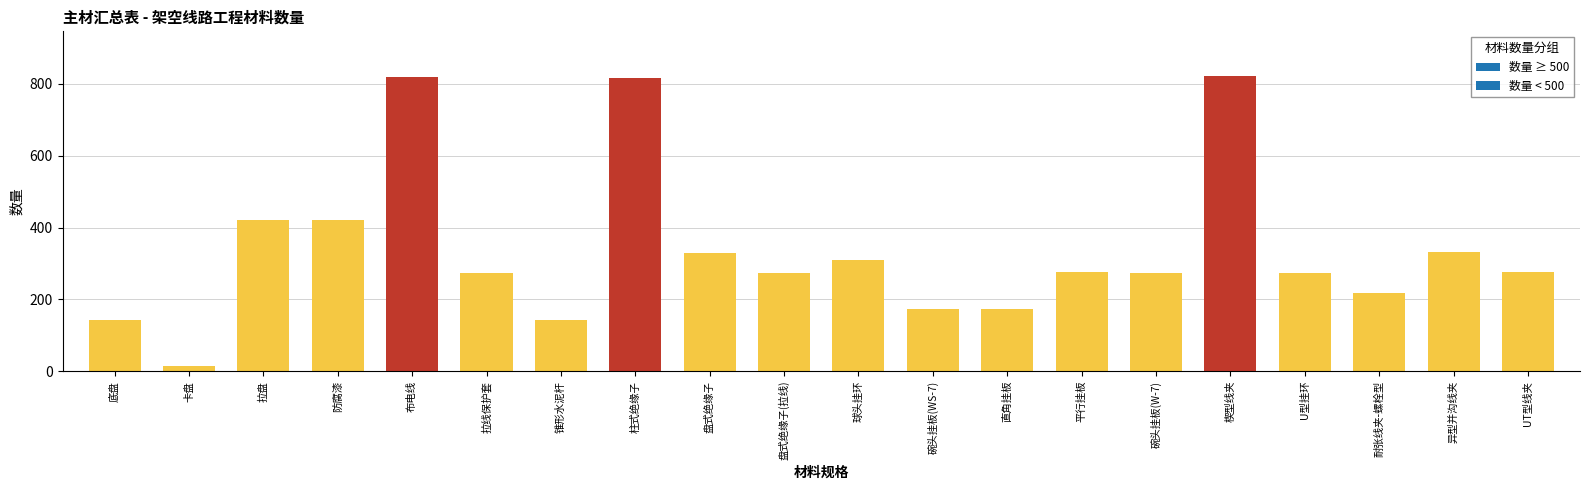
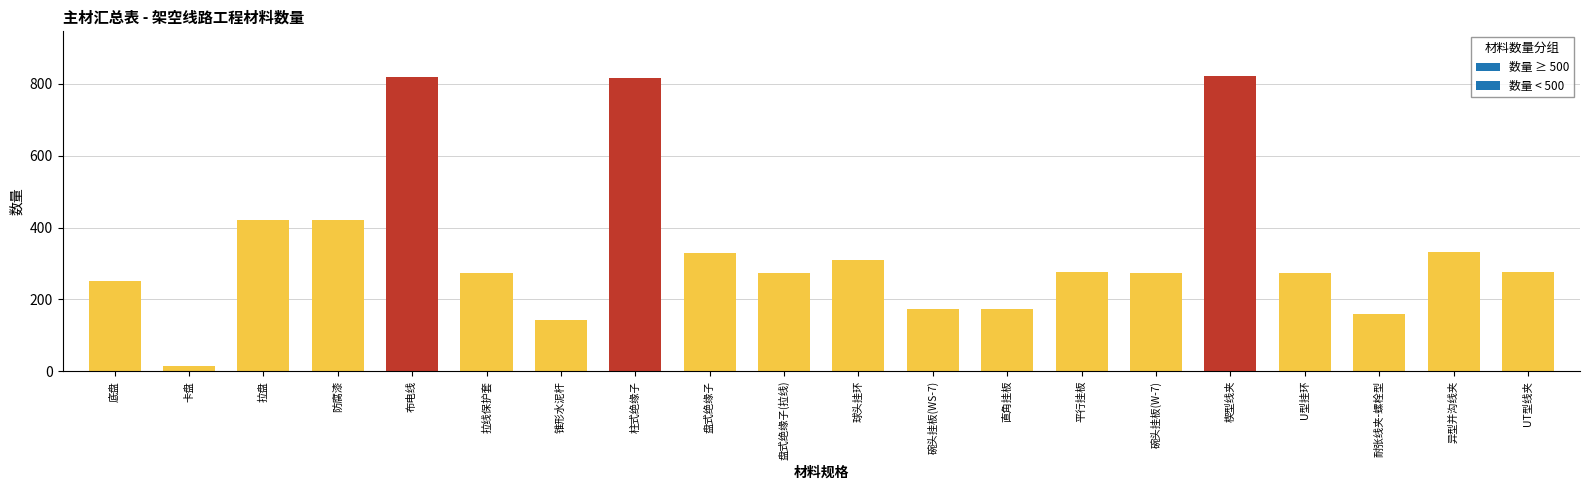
底盘: 140 -> 250
耐张线夹-螺栓型: 220 -> 160
